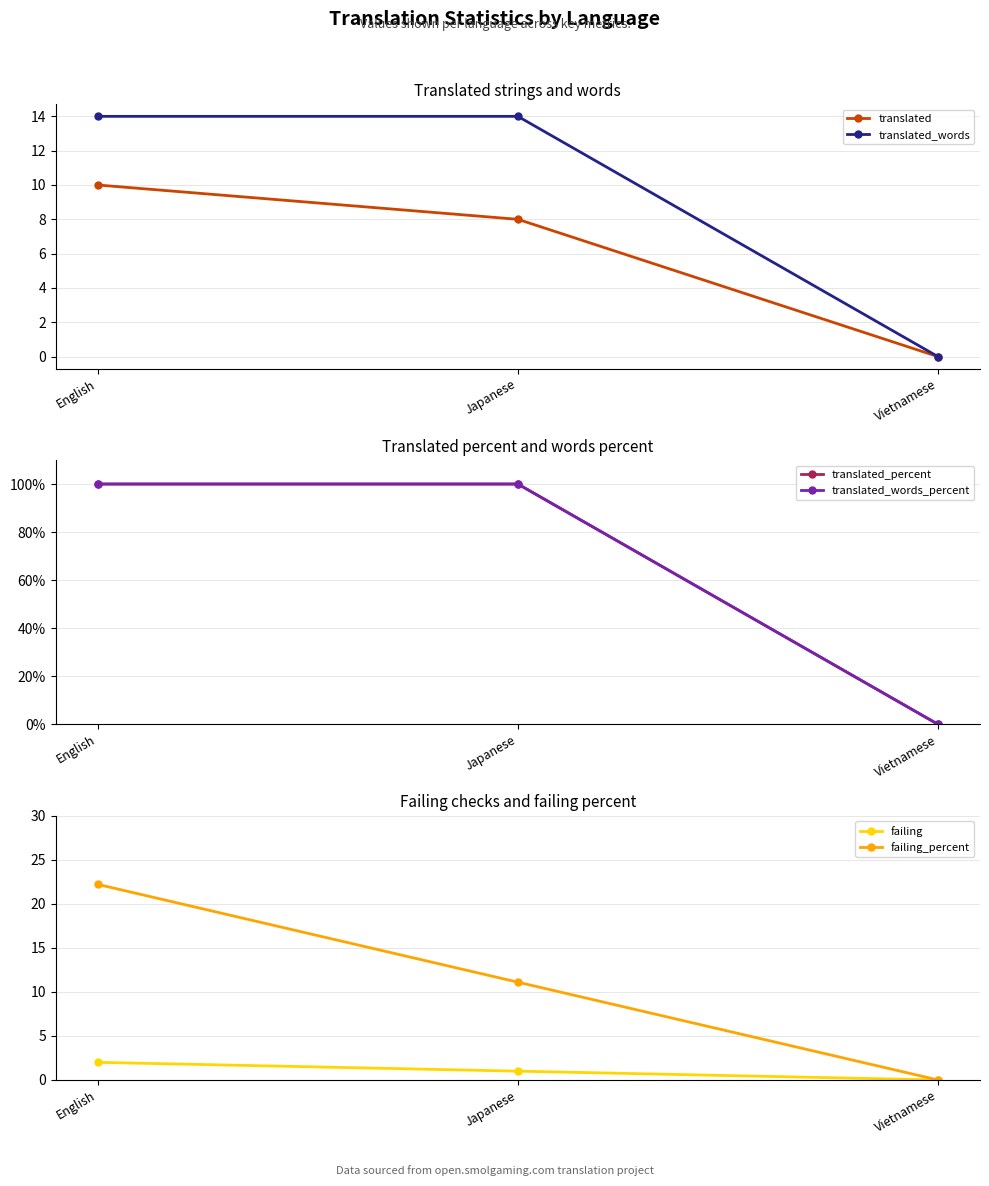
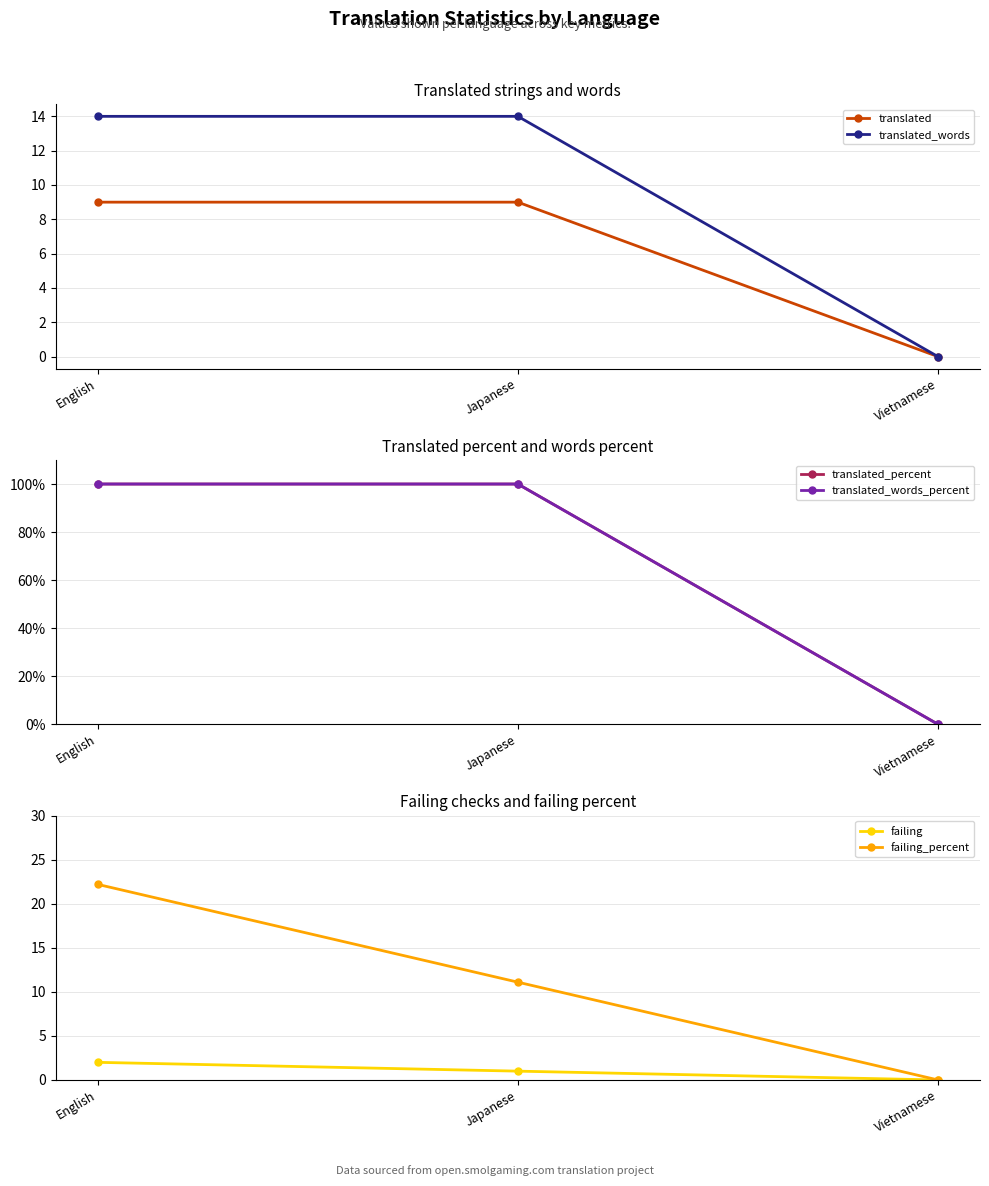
Translated strings and words, translated, English: 10 -> 9
Translated strings and words, translated, Japanese: 8 -> 9
